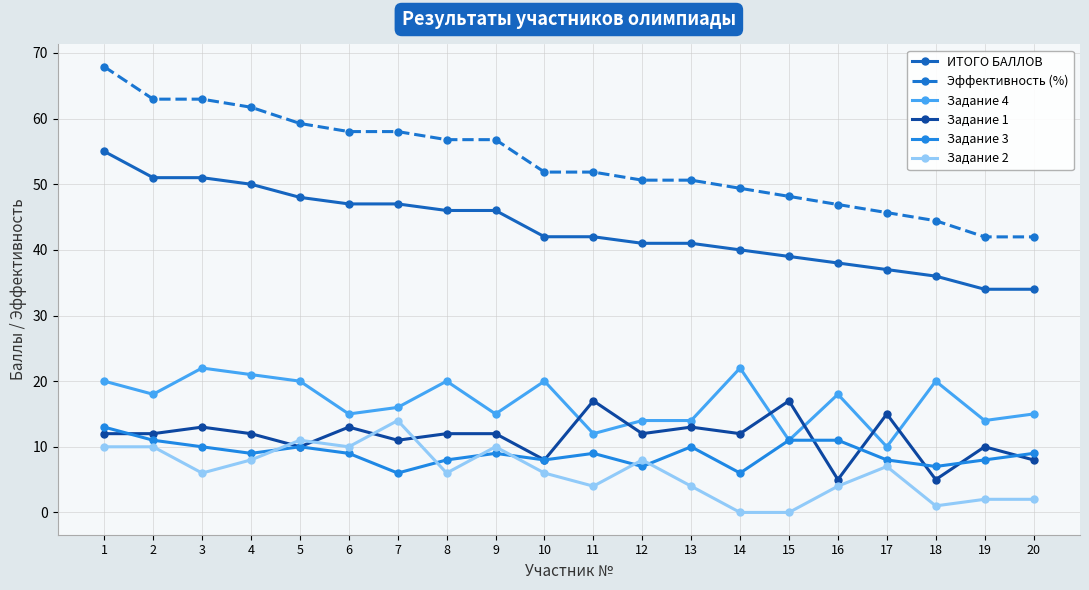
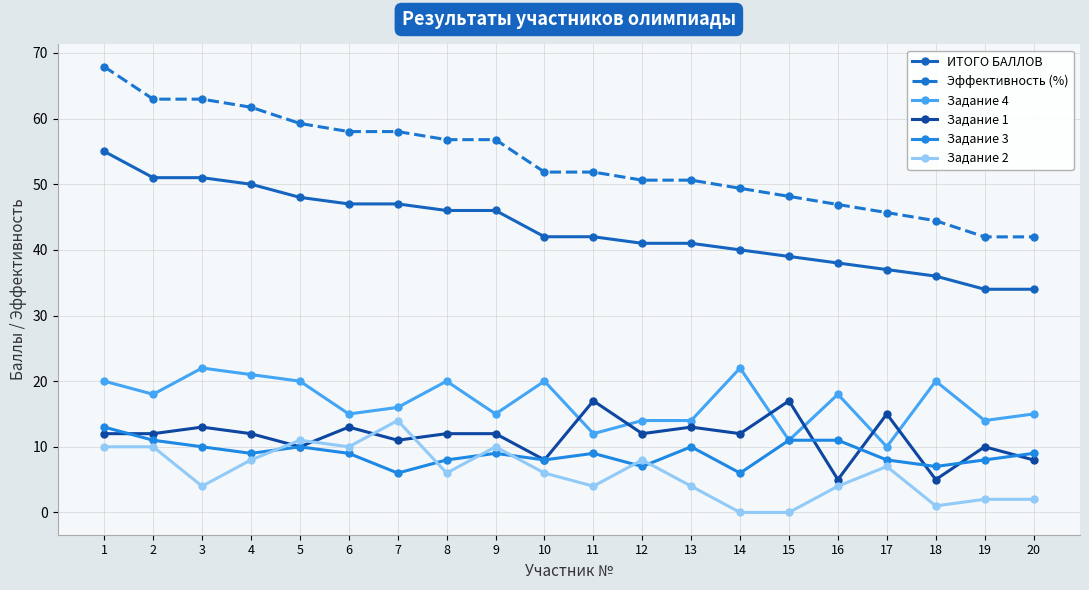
Задание 2, 3: 6 -> 4
